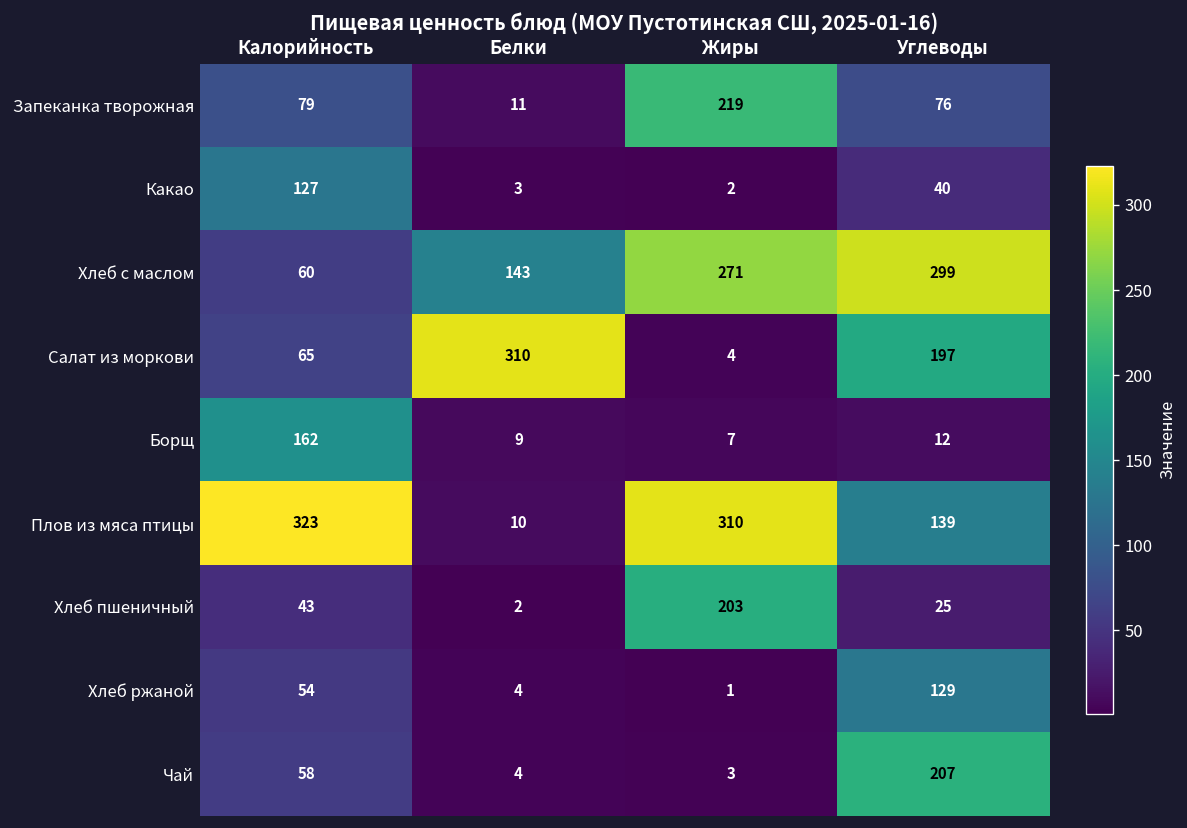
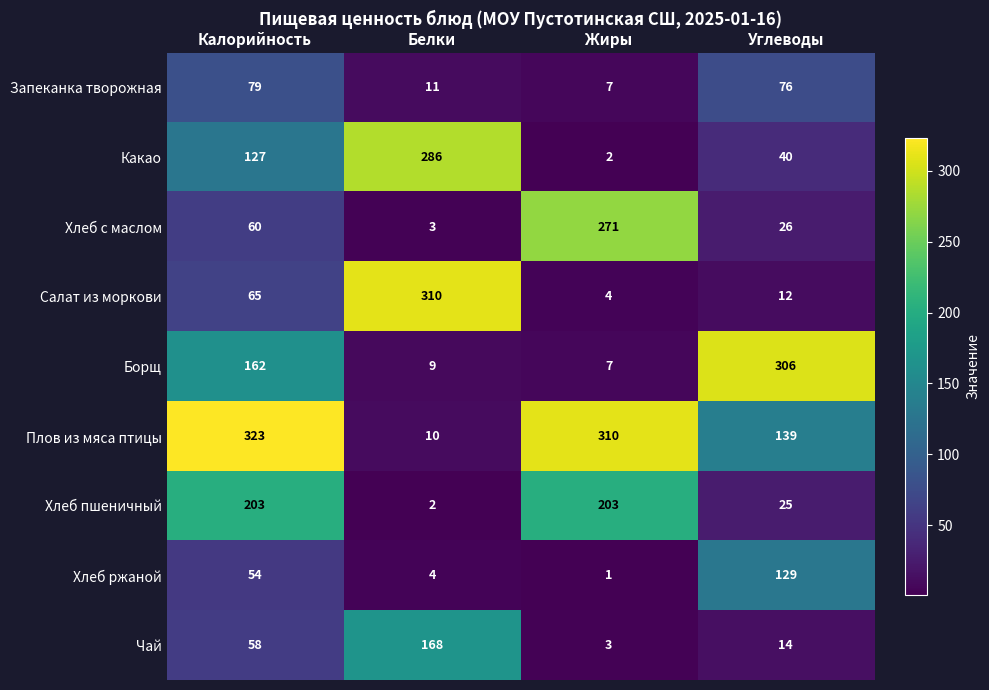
Запеканка творожная, Жиры: 219 -> 7
Какао, Белки: 3 -> 286
Хлеб с маслом, Белки: 143 -> 3
Хлеб с маслом, Углеводы: 299 -> 26
Салат из моркови, Углеводы: 197 -> 12
Борщ, Углеводы: 12 -> 306
Хлеб пшеничный, Калорийность: 43 -> 203
Чай, Белки: 4 -> 168
Чай, Углеводы: 207 -> 14
